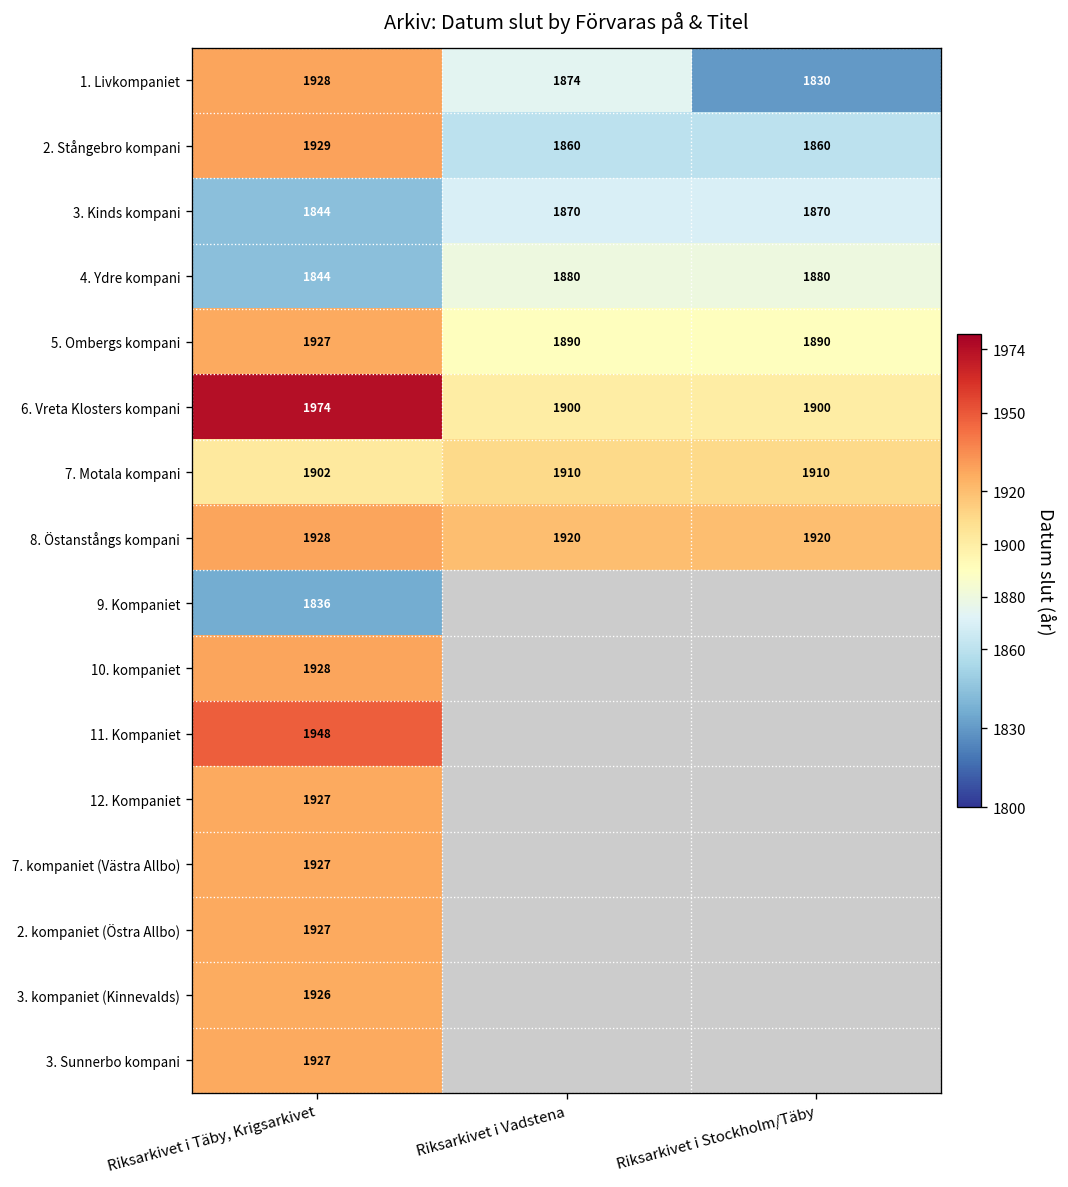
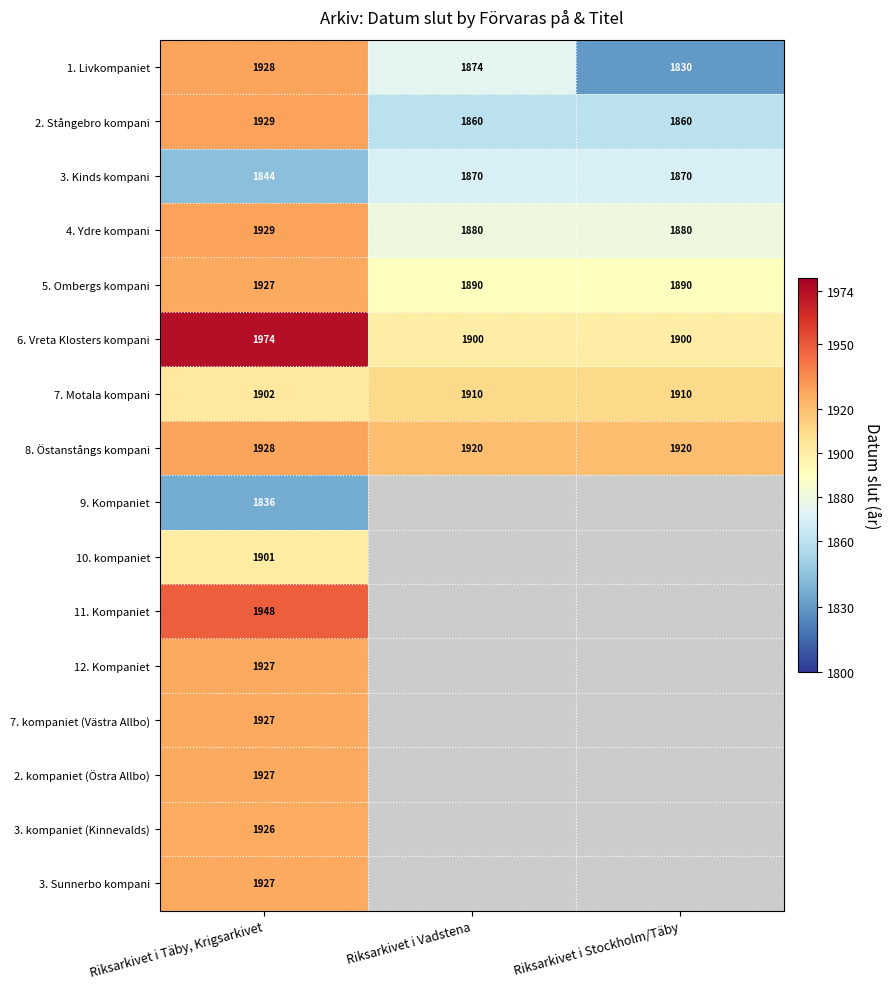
4. Ydre kompani, Riksarkivet i Täby, Krigsarkivet: 1844 -> 1929
10. kompaniet, Riksarkivet i Täby, Krigsarkivet: 1928 -> 1901
